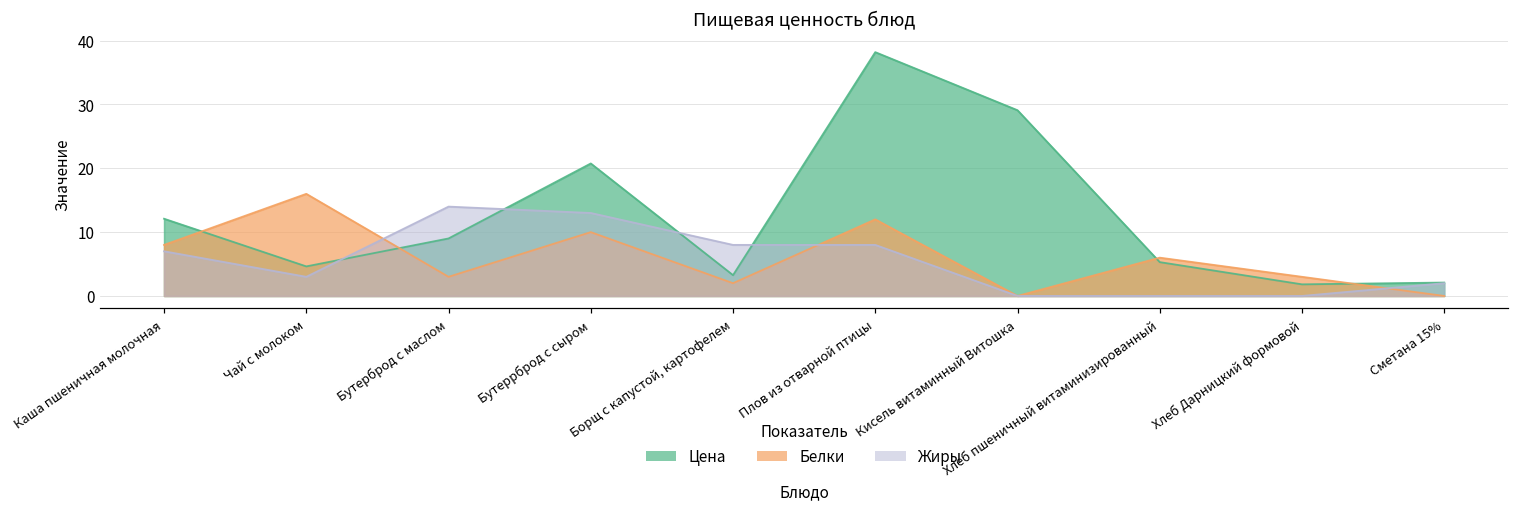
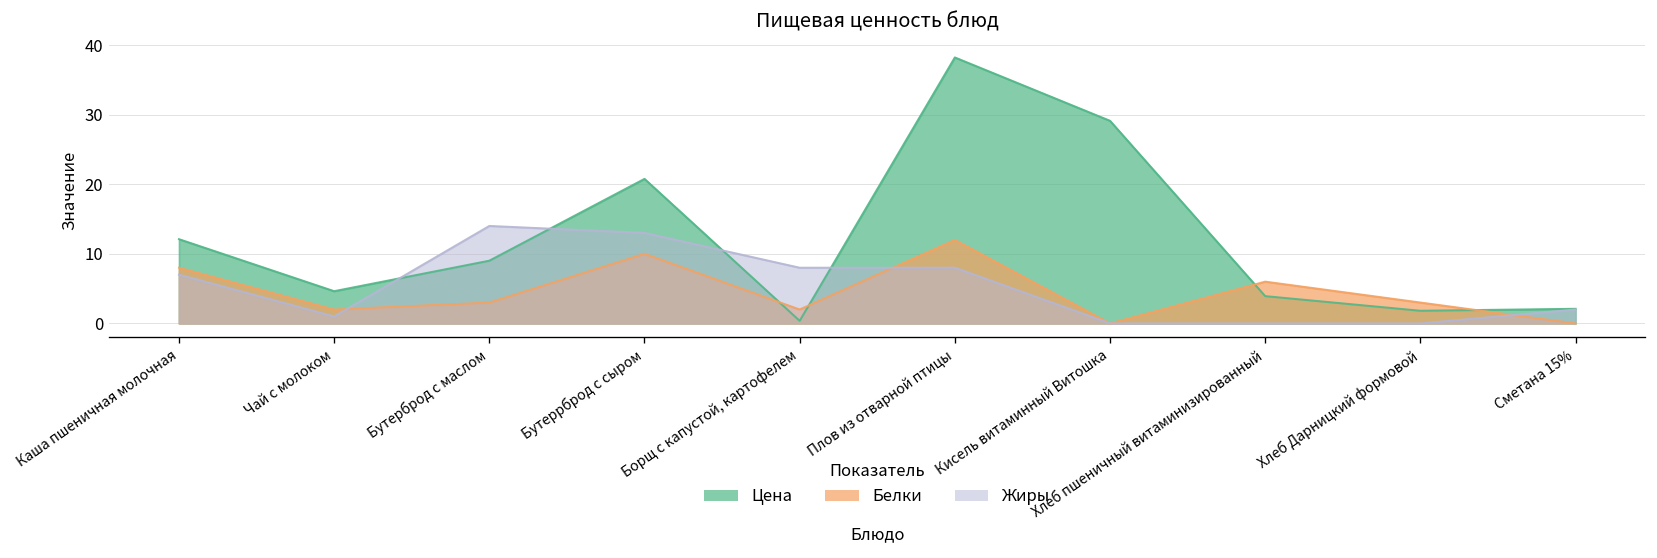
Белки, Чай с молоком: 16 -> 2
Жиры, Чай с молоком: 3 -> 1
Цена, Борщ с капустой, картофелем: 3 -> 0
Цена, Хлеб пшеничный витаминизированный: 5 -> 4
